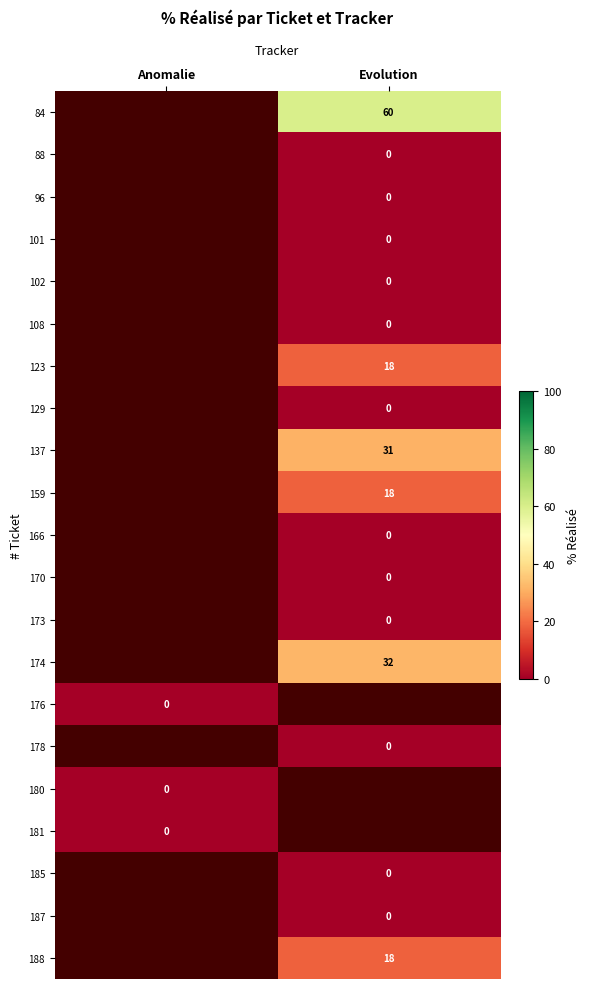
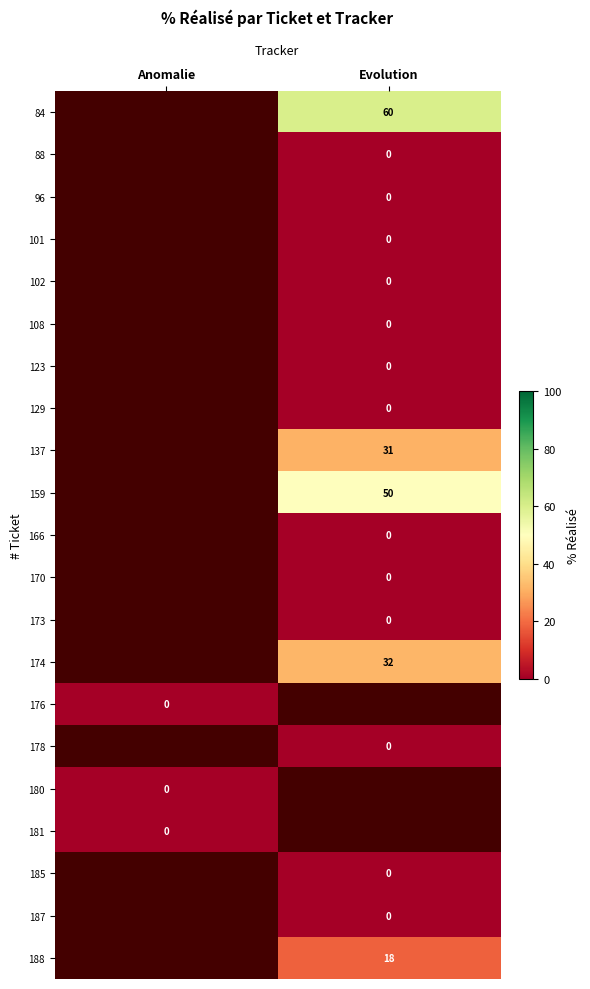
123, Evolution: 18 -> 0
159, Evolution: 18 -> 50
